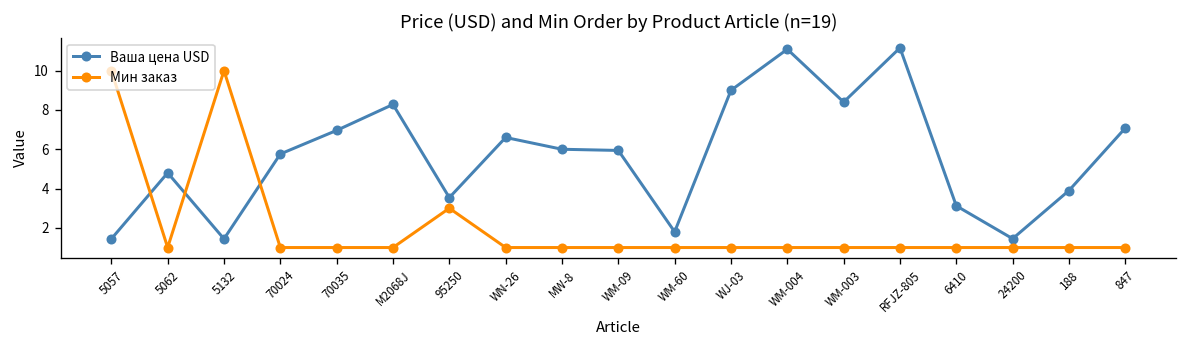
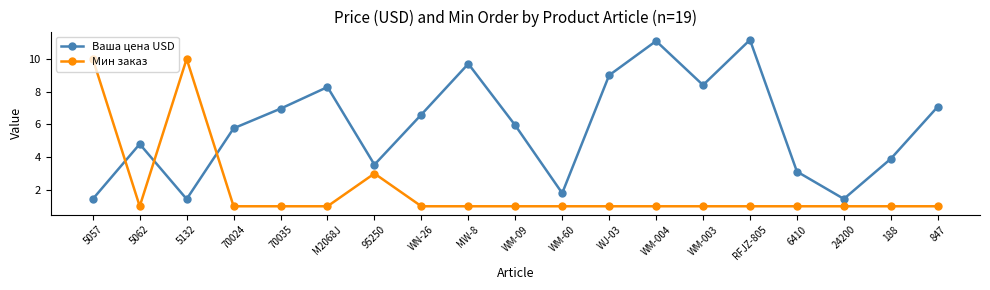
Ваша цена USD, MW-8: 6.0 -> 9.7
